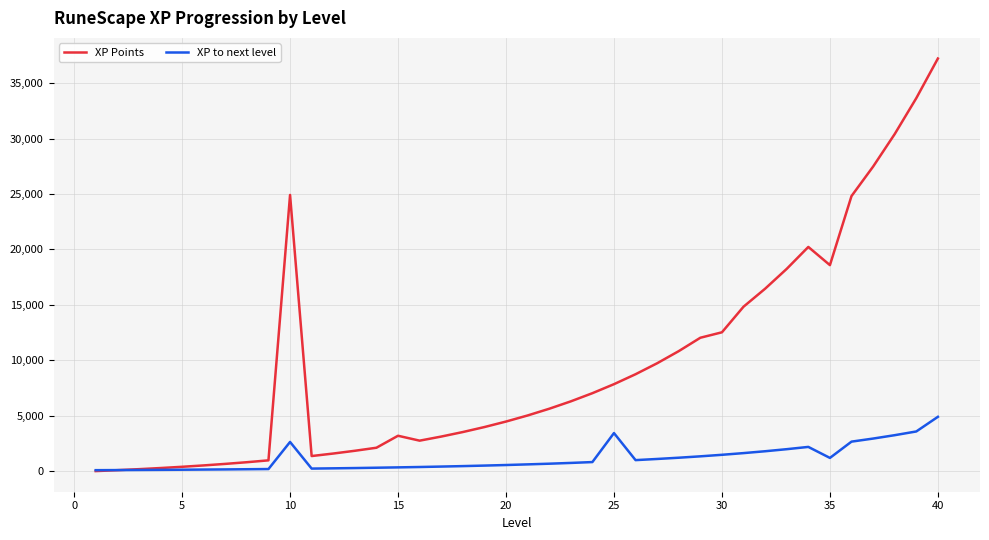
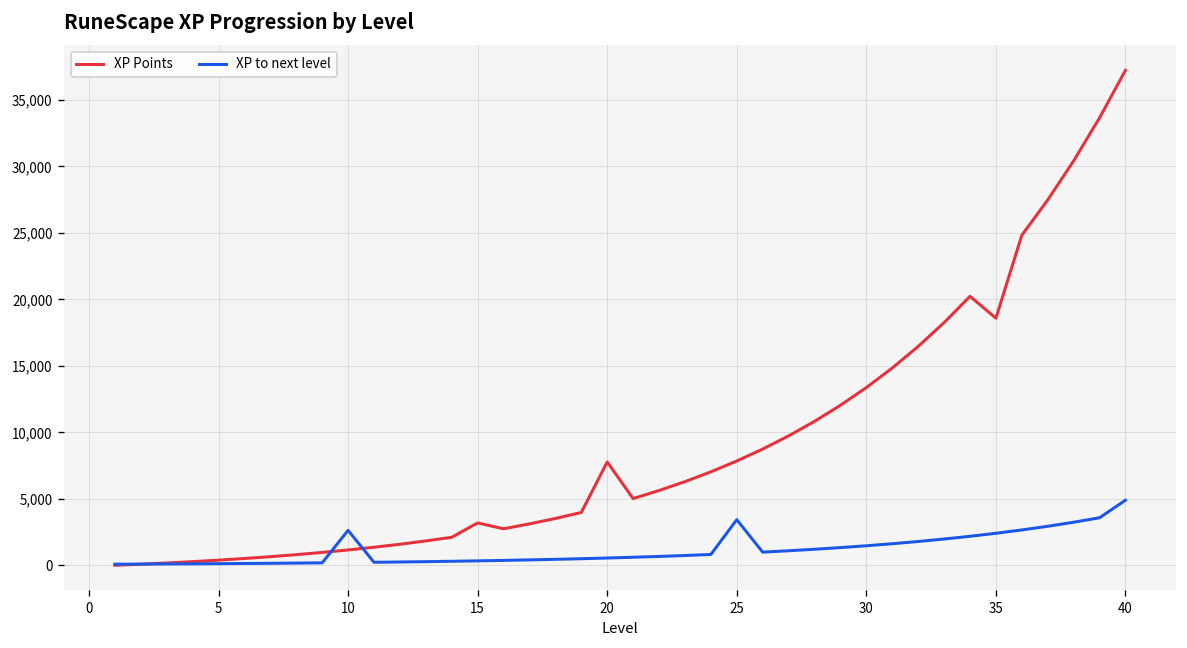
XP Points, 10: 24,900 -> 1,200
XP Points, 20: 4,500 -> 7,800
XP Points, 30: 12,500 -> 13,400
XP to next level, 35: 1,200 -> 2,400
